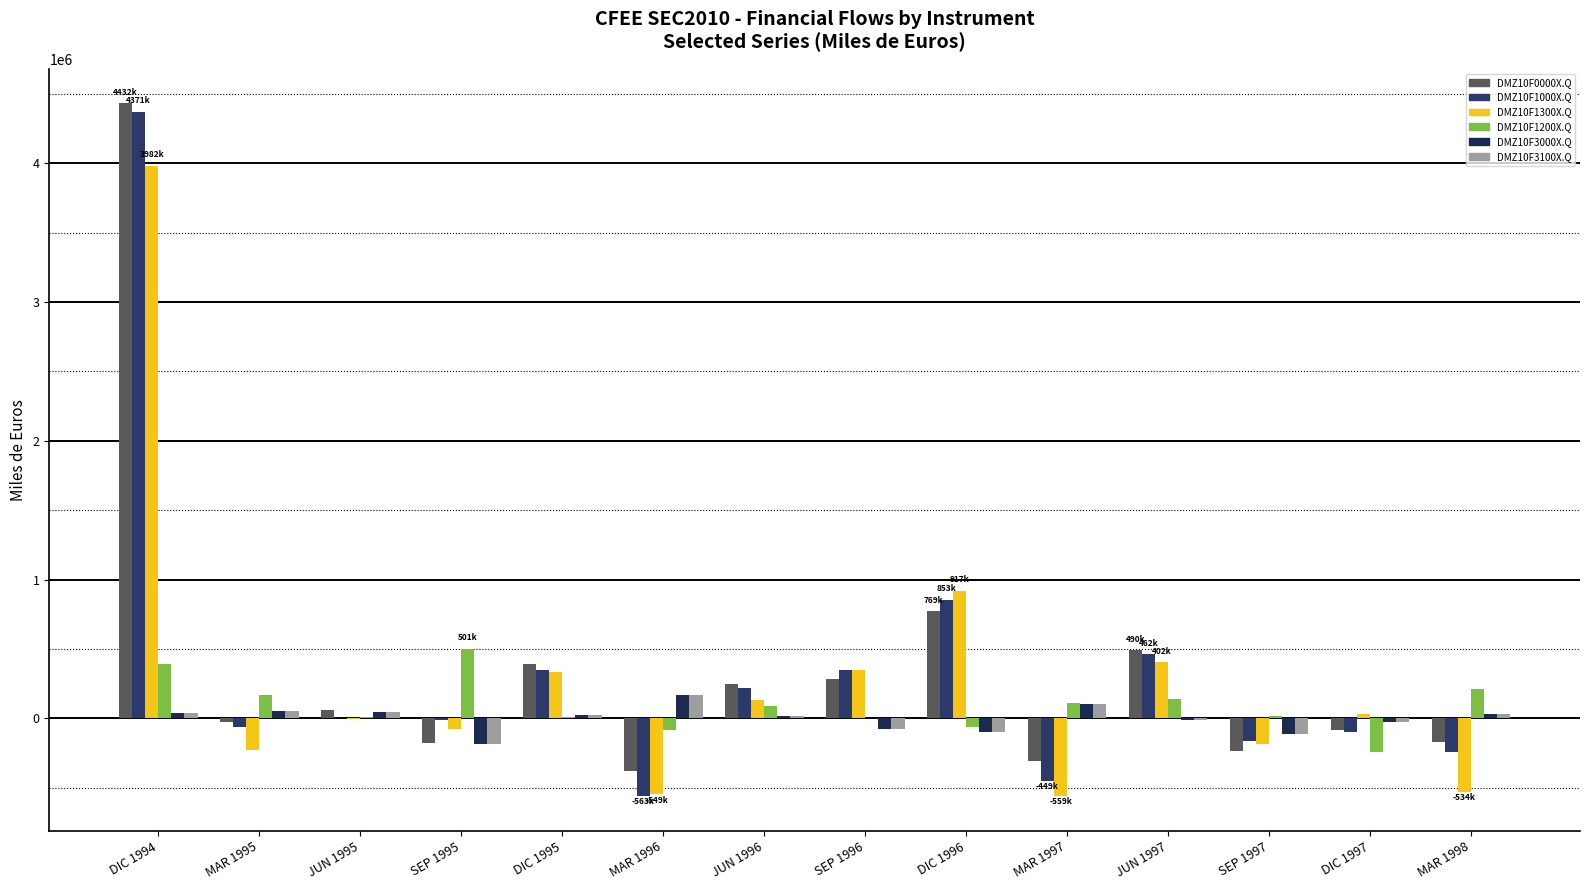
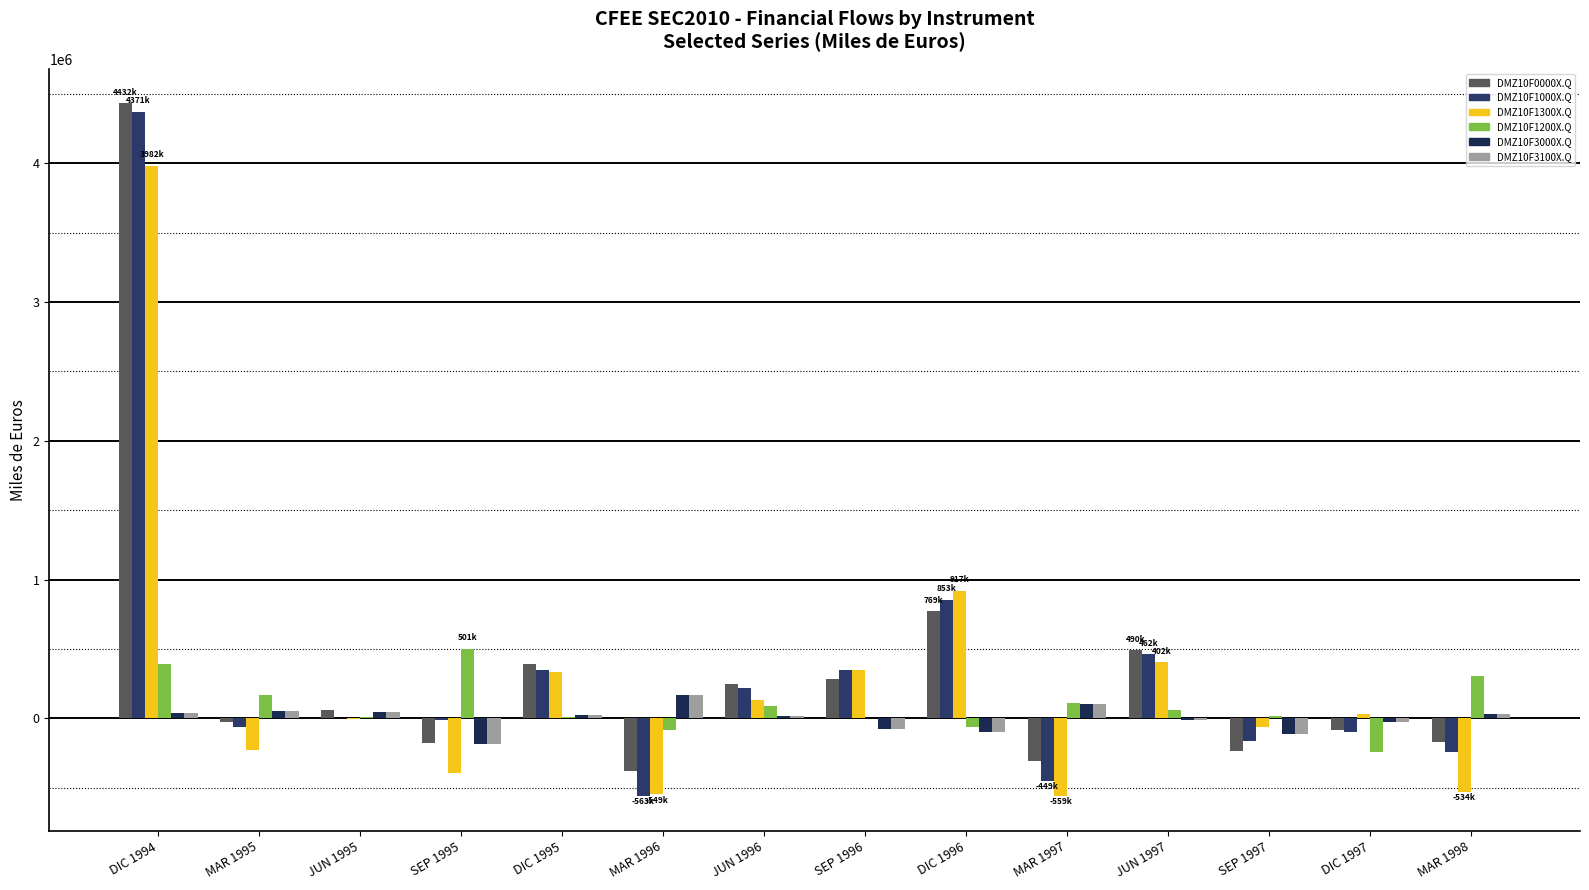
DMZ10F1300X.Q, SEP 1995: -80000 -> -400000
DMZ10F1200X.Q, JUN 1997: 140000 -> 60000
DMZ10F1300X.Q, SEP 1997: -180000 -> -60000
DMZ10F1200X.Q, MAR 1998: 210000 -> 300000
